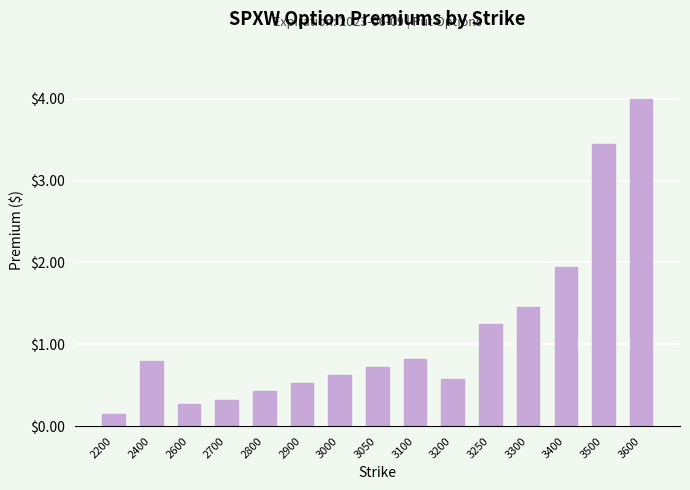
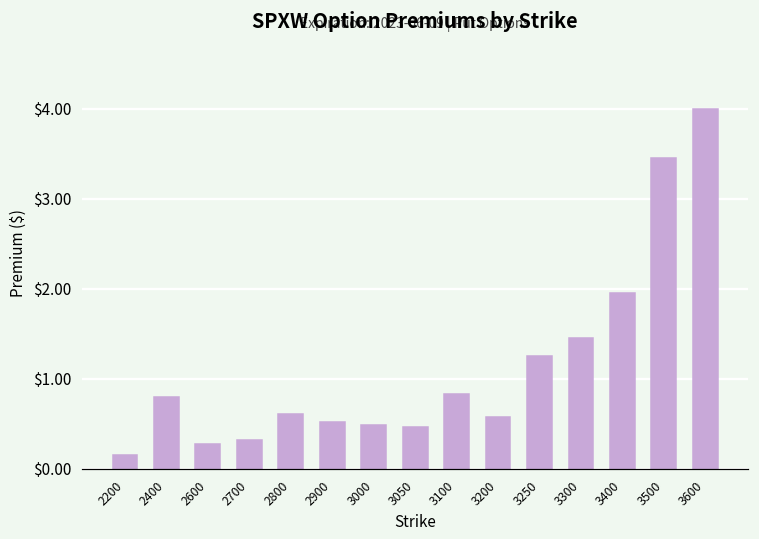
2800: $0.4 -> $0.6
3000: $0.6 -> $0.5
3050: $0.7 -> $0.5
